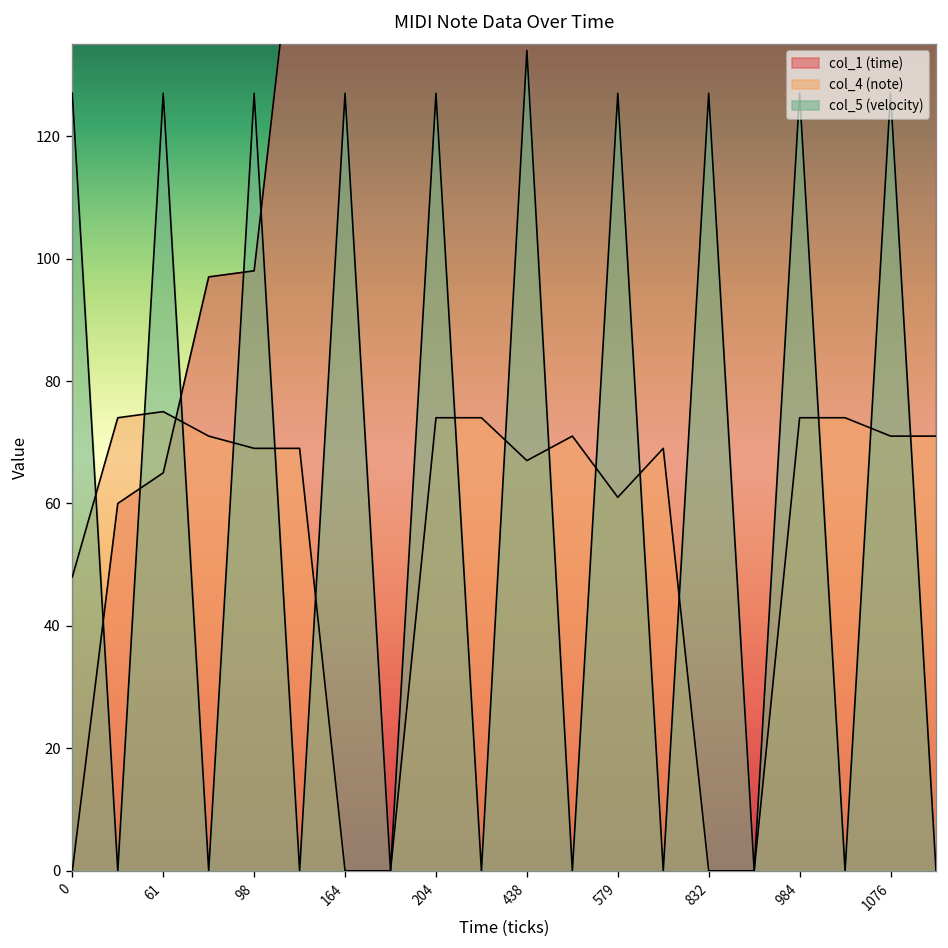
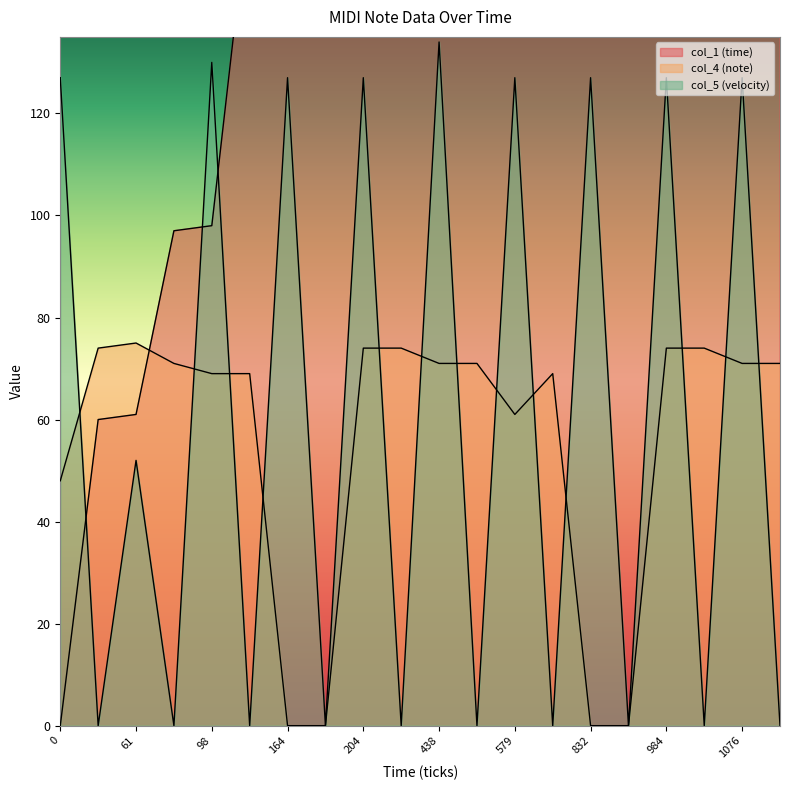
col_1 (time), 61: 65 -> 61
col_5 (velocity), 61: 127 -> 52
col_5 (velocity), 98: 127 -> 130
col_4 (note), 438: 67 -> 71
